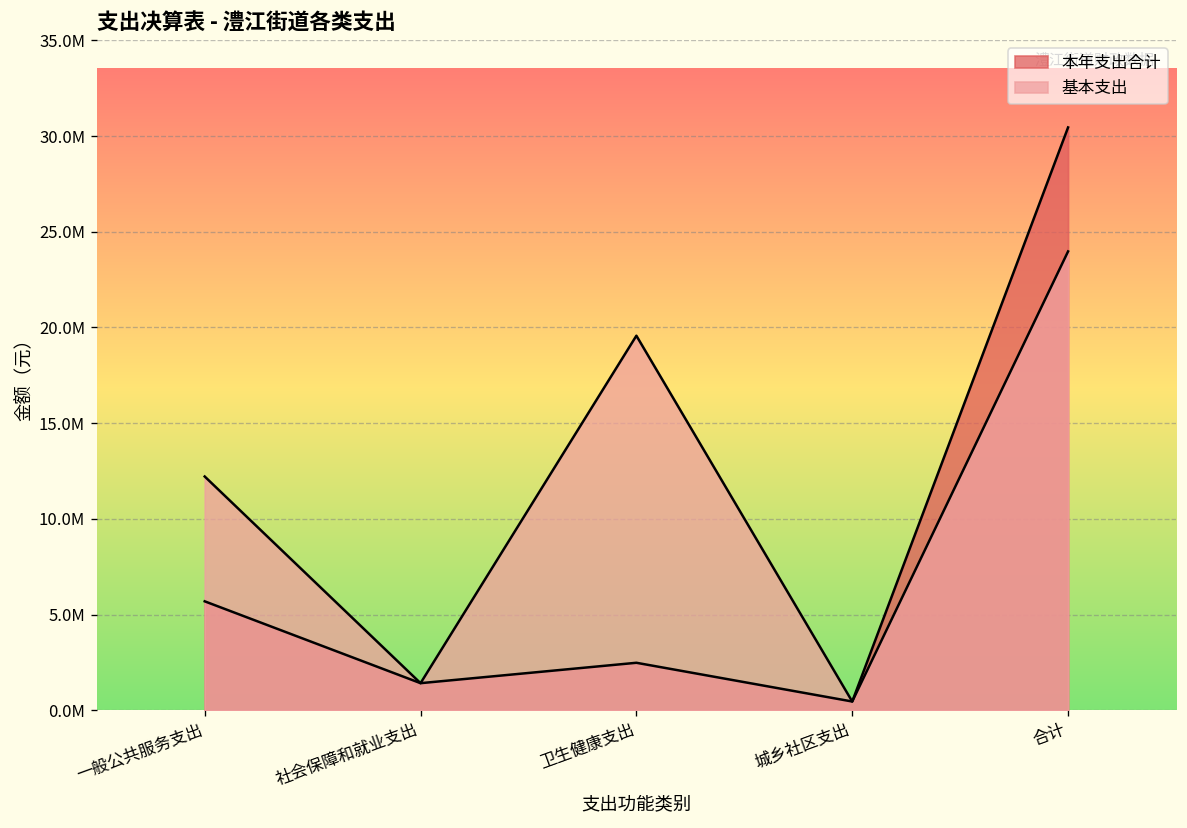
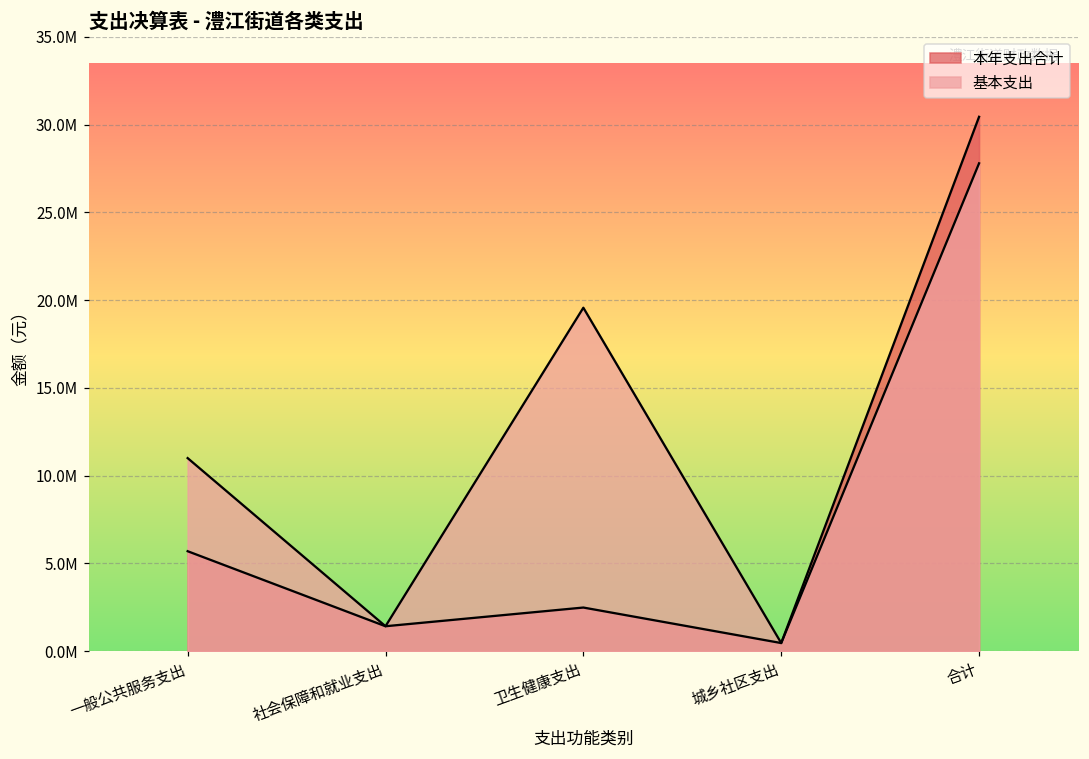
基本支出, 一般公共服务支出: 12200000 -> 11000000
基本支出, 合计: 24000000 -> 27800000
